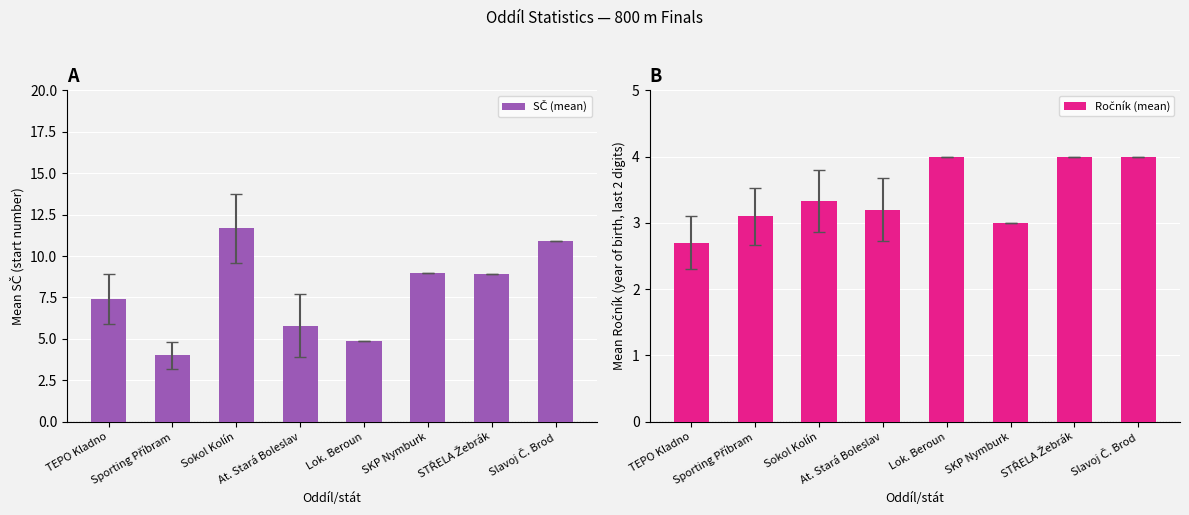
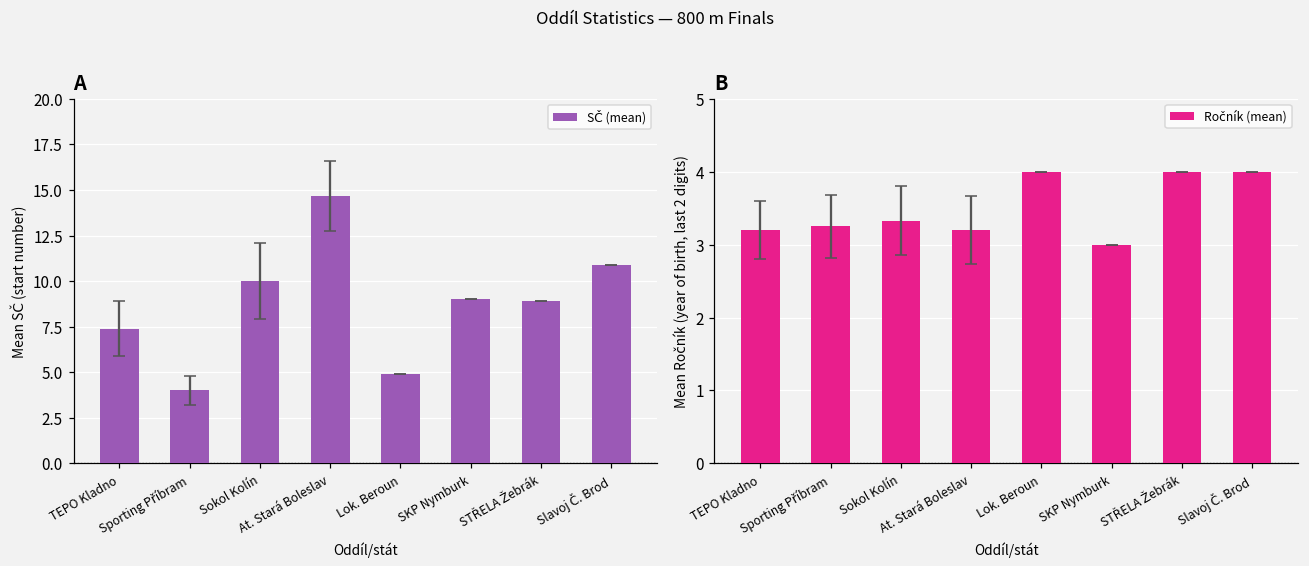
A, SČ (mean), Sokol Kolín: 11.7 -> 10.0
A, SČ (mean), At. Stará Boleslav: 5.8 -> 14.7
B, Ročník (mean), TEPO Kladno: 2.7 -> 3.2
B, Ročník (mean), Sporting Příbram: 3.1 -> 3.3
